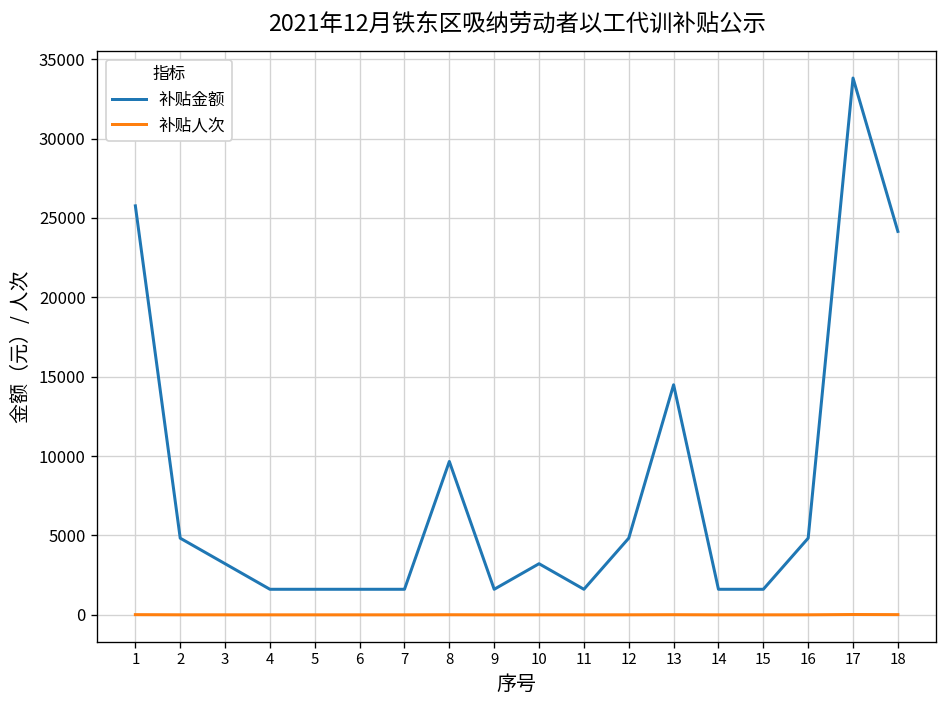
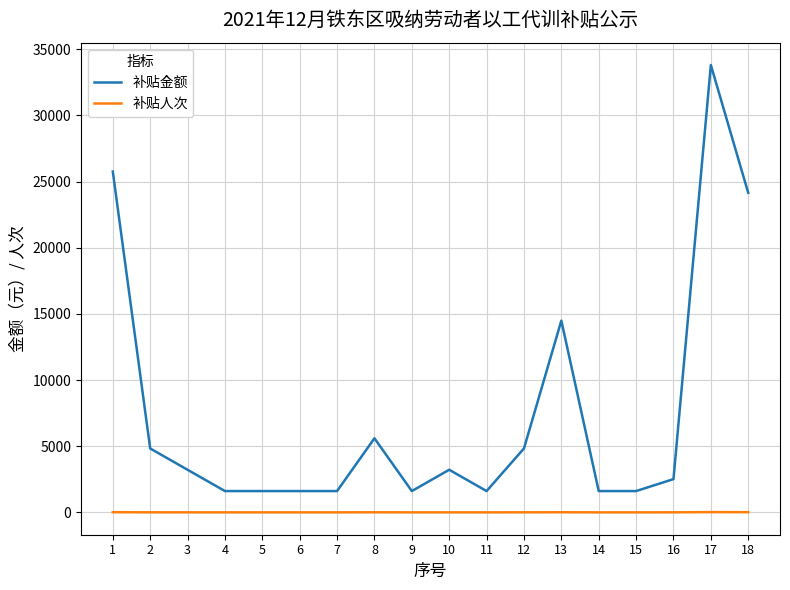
补贴金额, 8: 9700 -> 5600
补贴金额, 16: 4800 -> 2500
